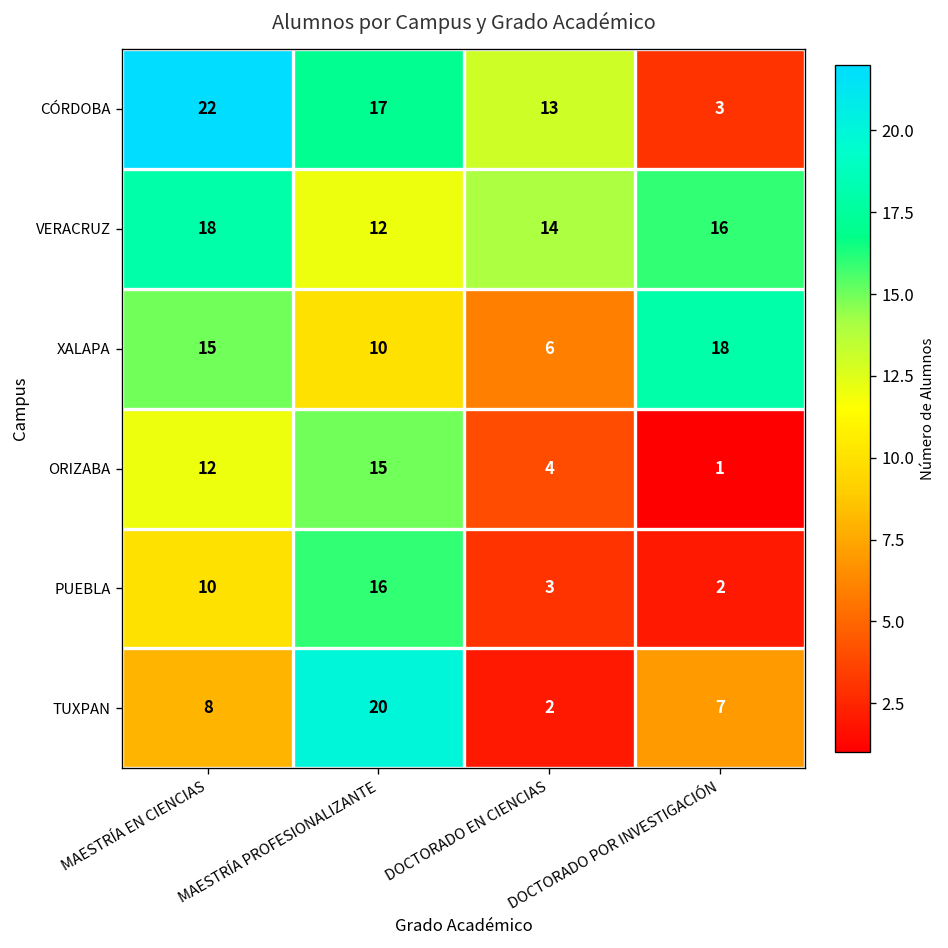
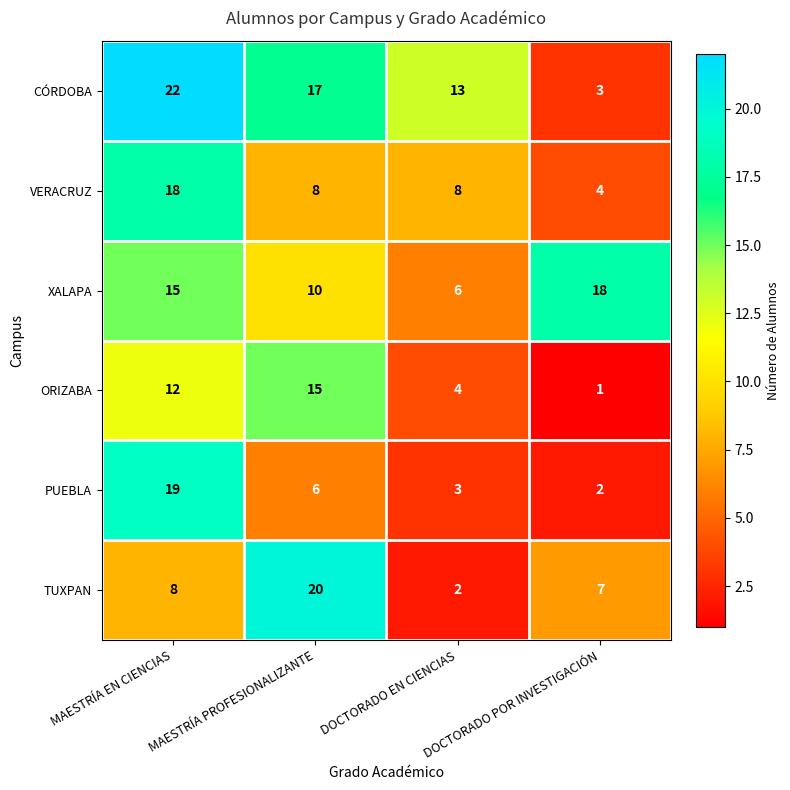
VERACRUZ, MAESTRÍA PROFESIONALIZANTE: 12 -> 8
VERACRUZ, DOCTORADO EN CIENCIAS: 14 -> 8
VERACRUZ, DOCTORADO POR INVESTIGACIÓN: 16 -> 4
PUEBLA, MAESTRÍA EN CIENCIAS: 10 -> 19
PUEBLA, MAESTRÍA PROFESIONALIZANTE: 16 -> 6
